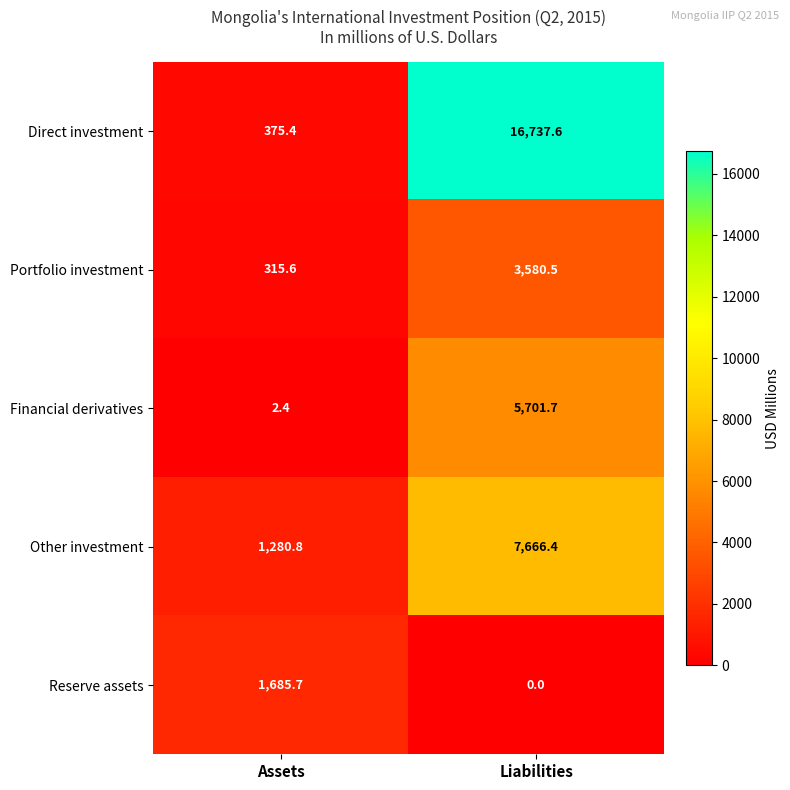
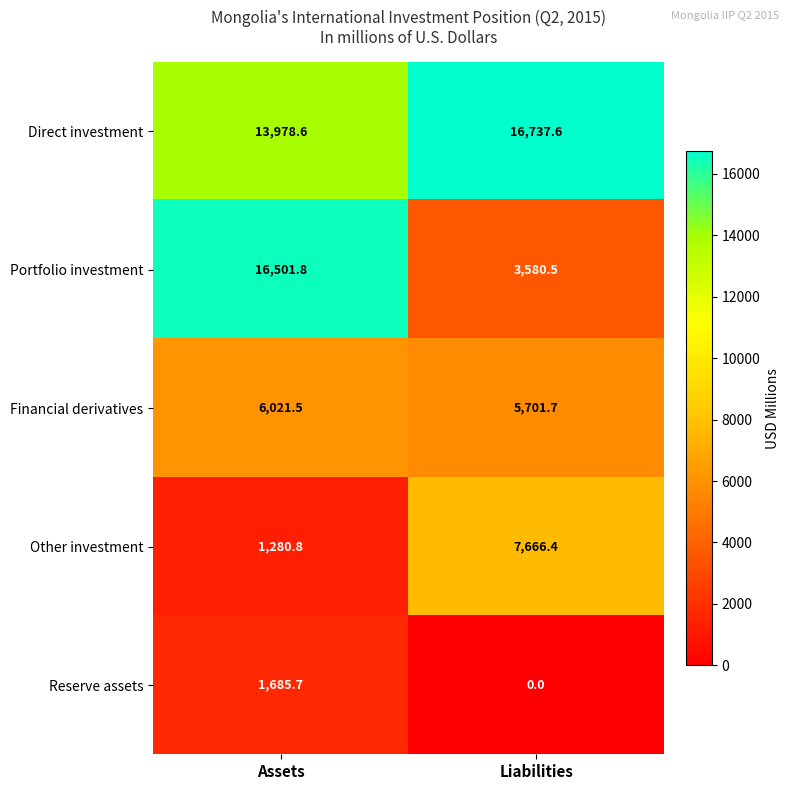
Direct investment, Assets: 375.4 -> 13,978.6
Portfolio investment, Assets: 315.6 -> 16,501.8
Financial derivatives, Assets: 2.4 -> 6,021.5
